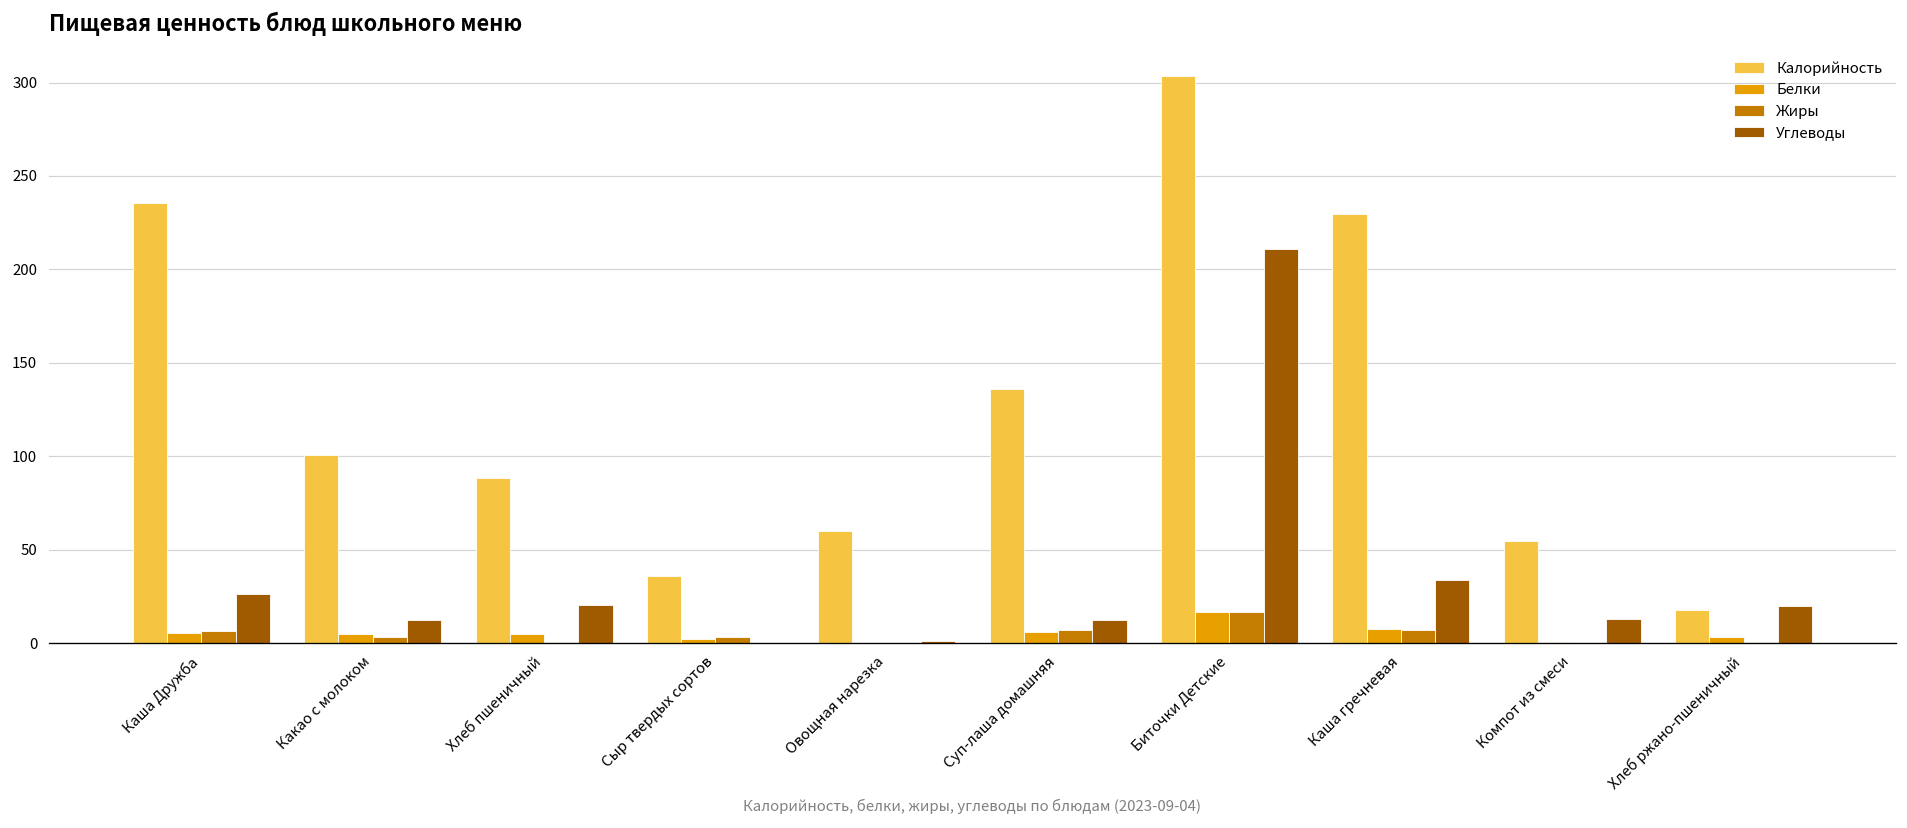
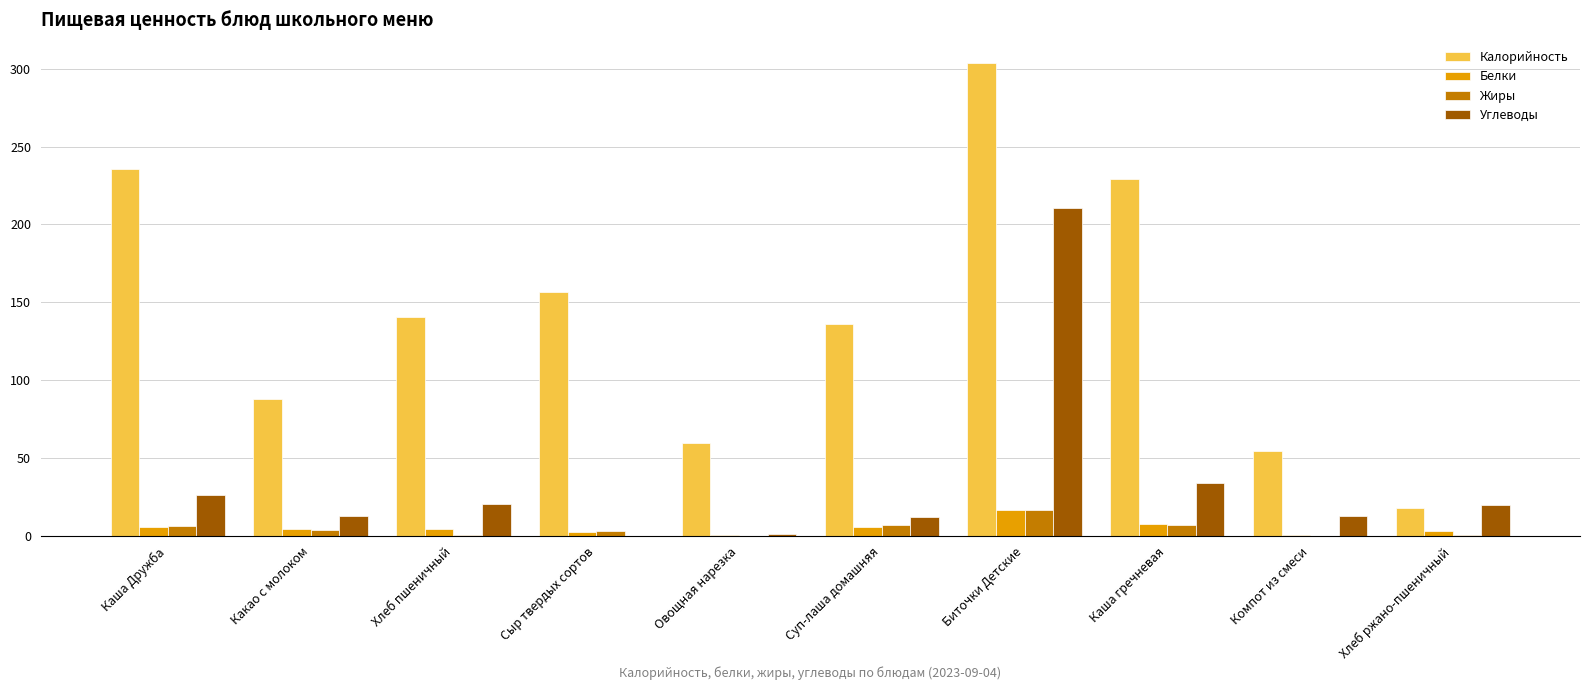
Калорийность, Какао с молоком: 100 -> 88
Калорийность, Хлеб пшеничный: 89 -> 141
Калорийность, Сыр твердых сортов: 36 -> 157
